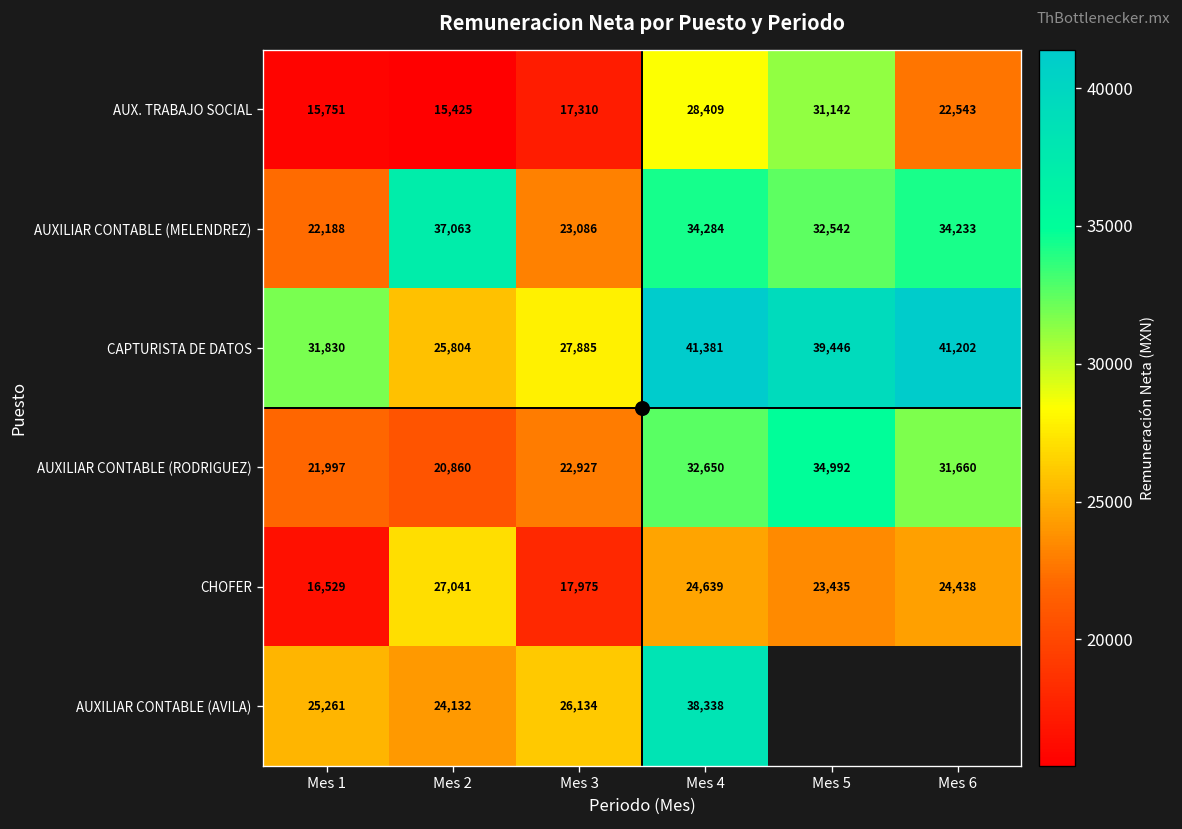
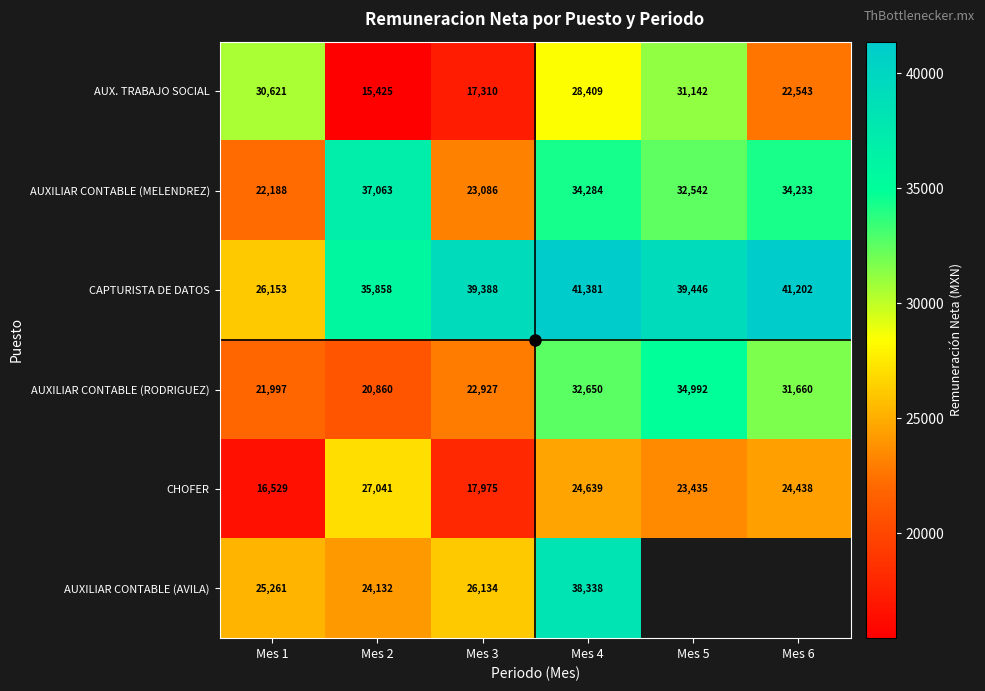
AUX. TRABAJO SOCIAL, Mes 1: 15,751 -> 30,621
CAPTURISTA DE DATOS, Mes 1: 31,830 -> 26,153
CAPTURISTA DE DATOS, Mes 2: 25,804 -> 35,858
CAPTURISTA DE DATOS, Mes 3: 27,885 -> 39,388
